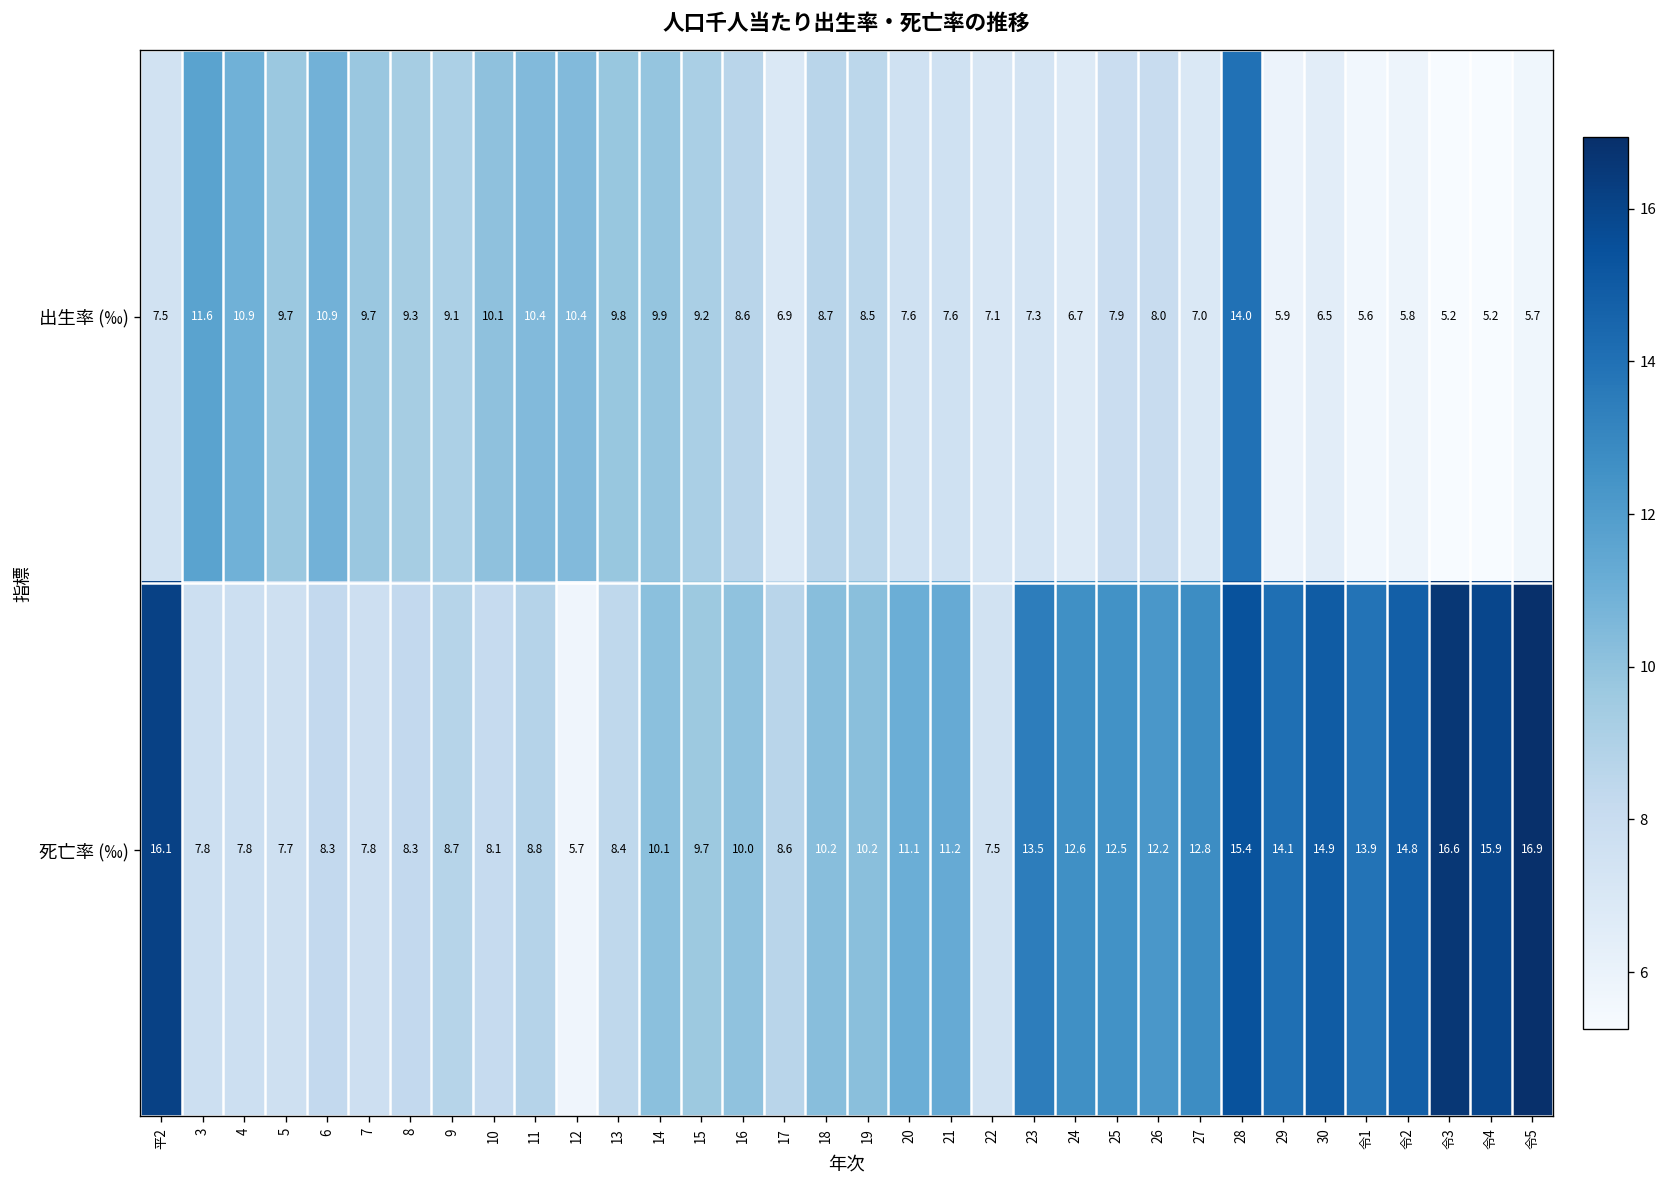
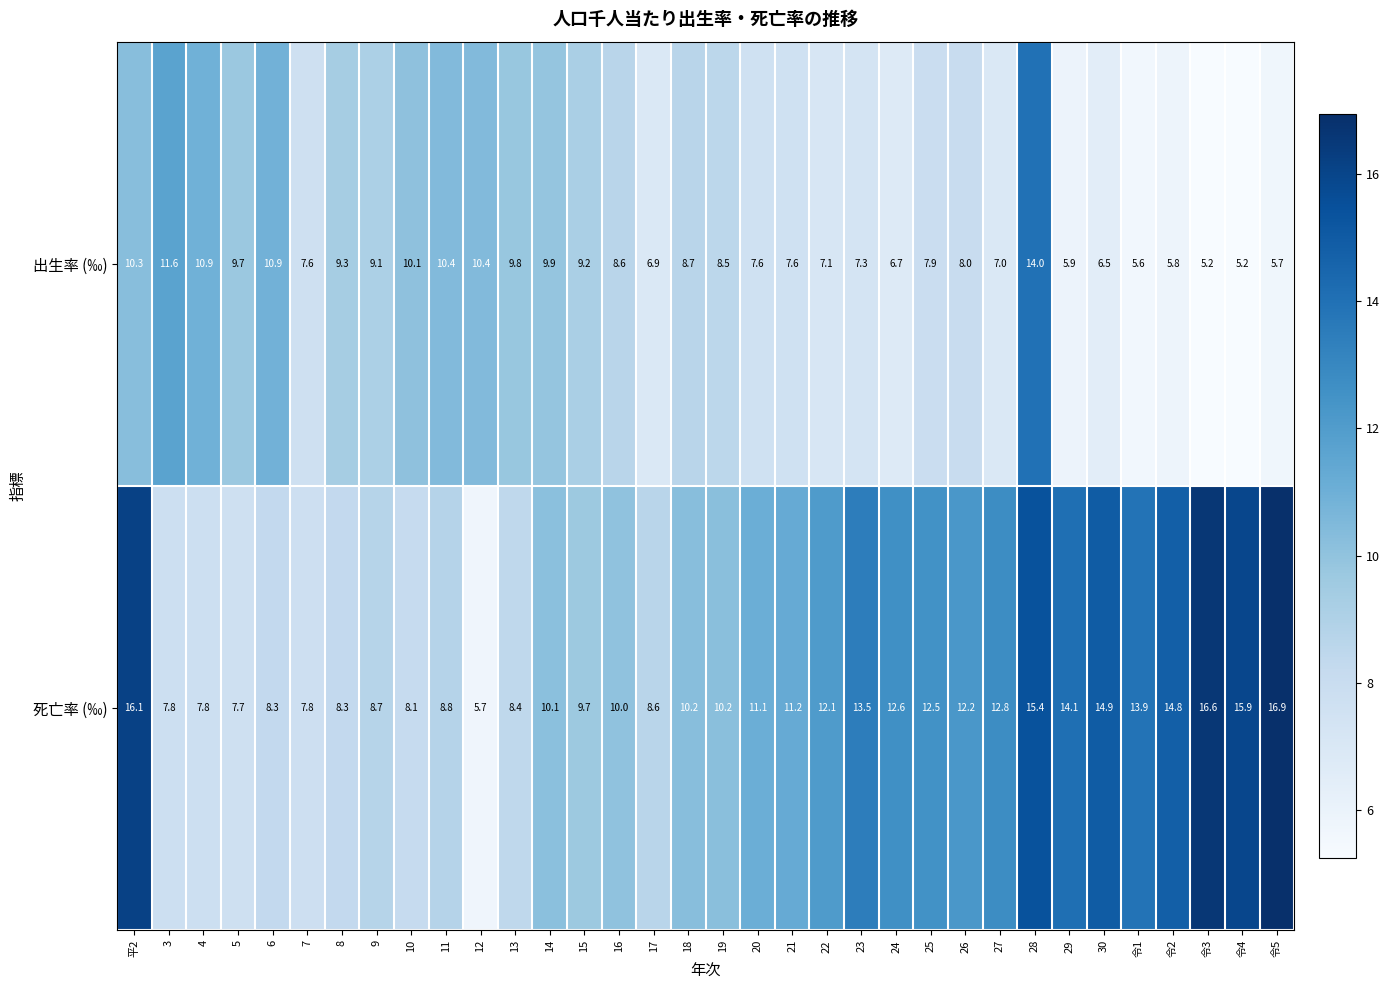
出生率 (‰), 平2: 7.5 -> 10.3
出生率 (‰), 7: 9.7 -> 7.6
死亡率 (‰), 22: 7.5 -> 12.1
